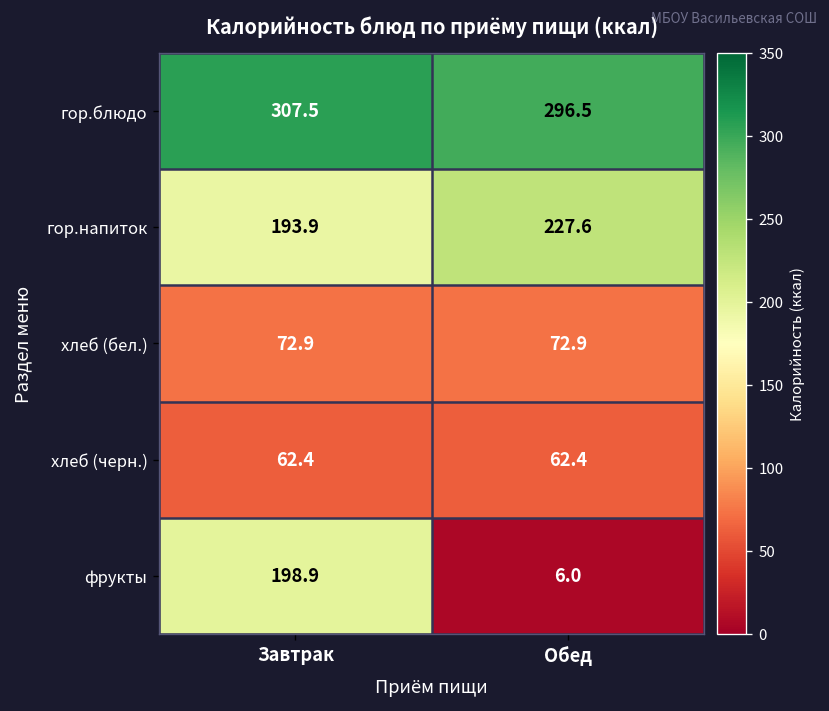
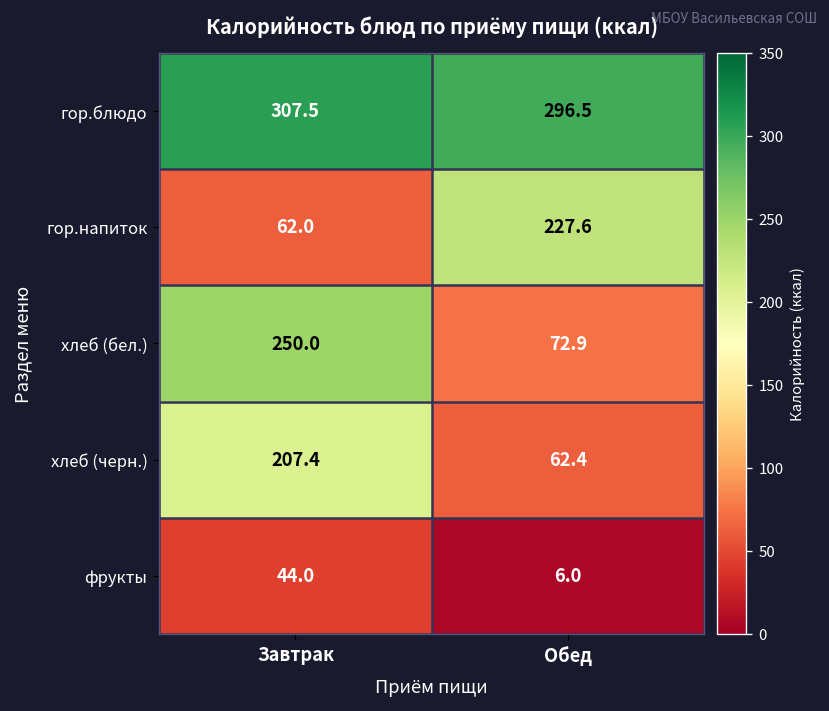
гор.напиток, Завтрак: 193.9 -> 62.0
хлеб (бел.), Завтрак: 72.9 -> 250.0
хлеб (черн.), Завтрак: 62.4 -> 207.4
фрукты, Завтрак: 198.9 -> 44.0
